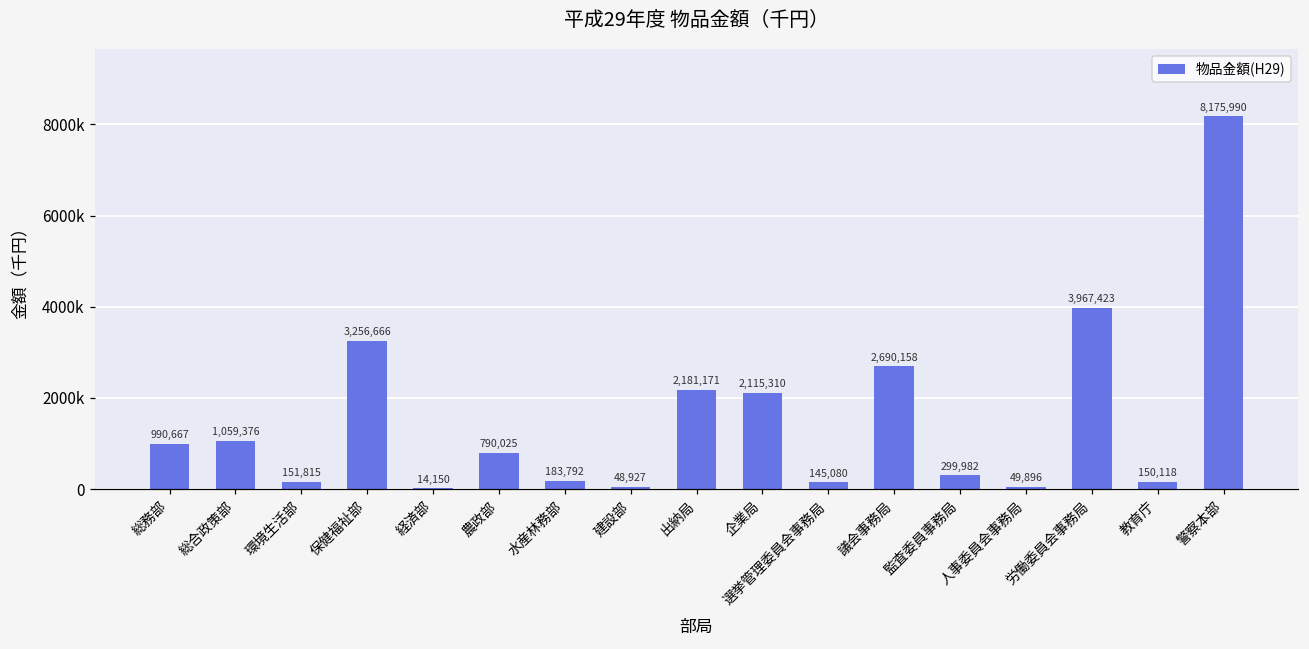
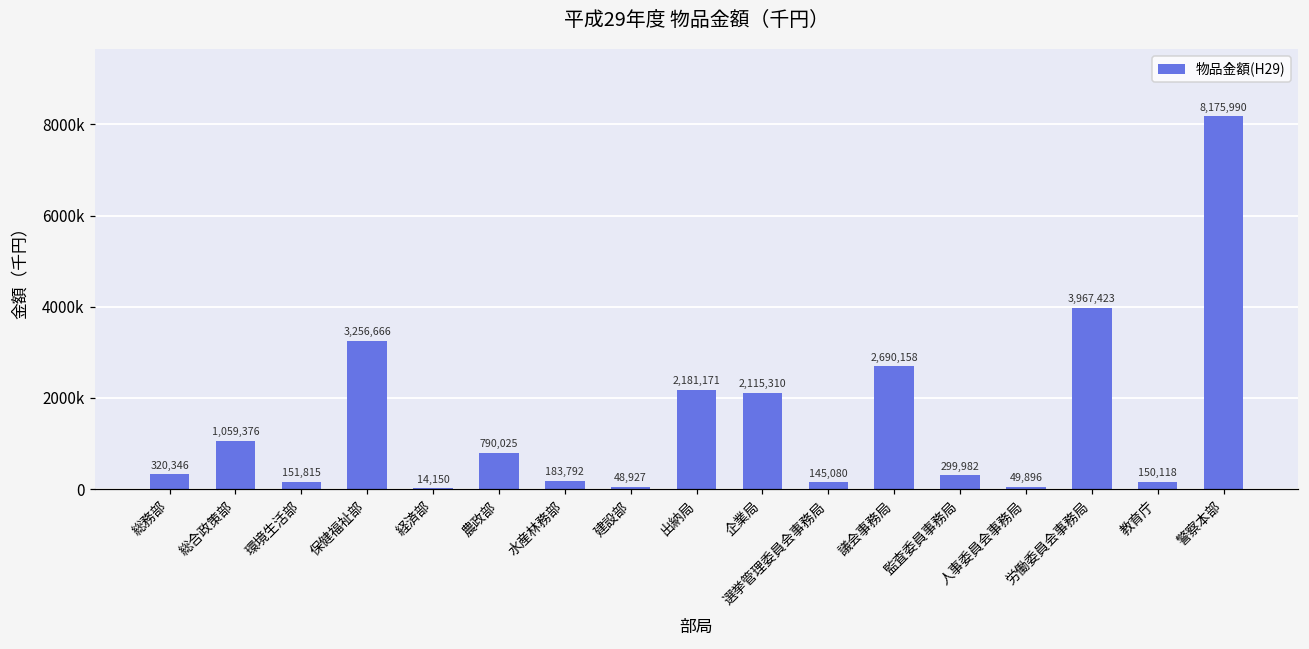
総務部: 990,667 -> 320,346
